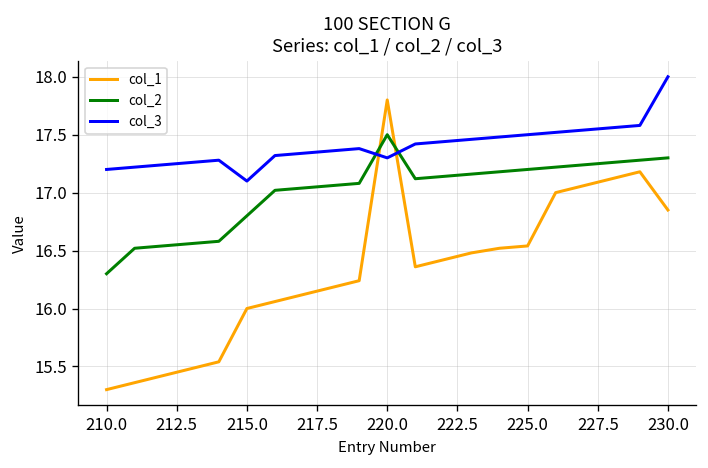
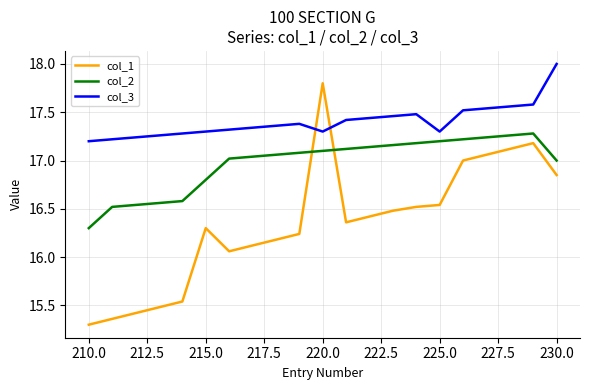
col_1, 215.0: 16.0 -> 16.3
col_3, 215.0: 17.1 -> 17.3
col_2, 220.0: 17.5 -> 17.1
col_3, 225.0: 17.5 -> 17.3
col_2, 230.0: 17.3 -> 17.0
